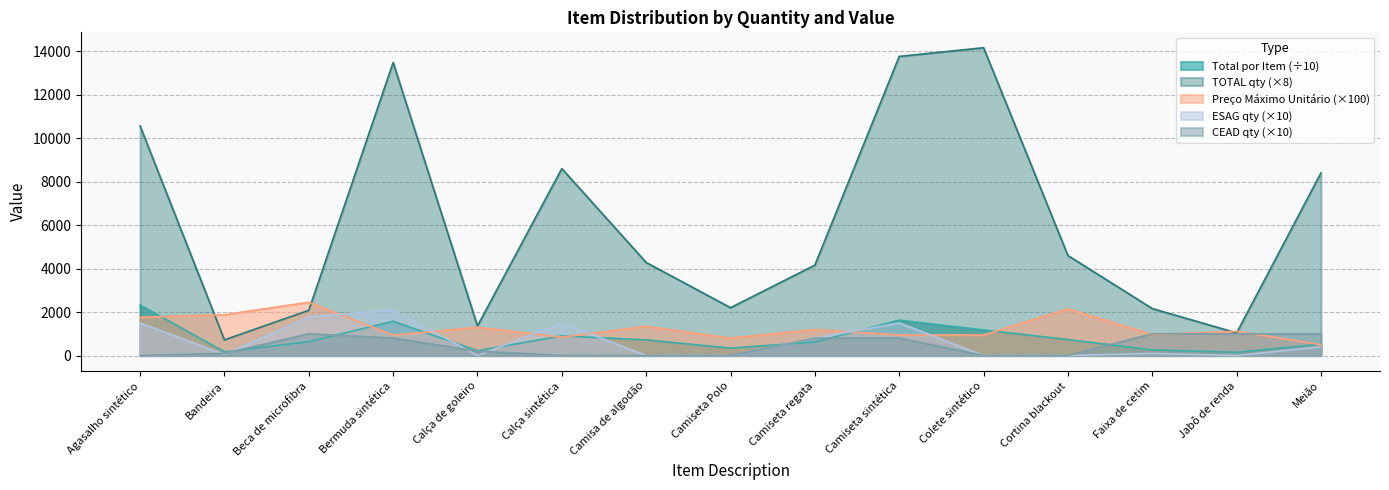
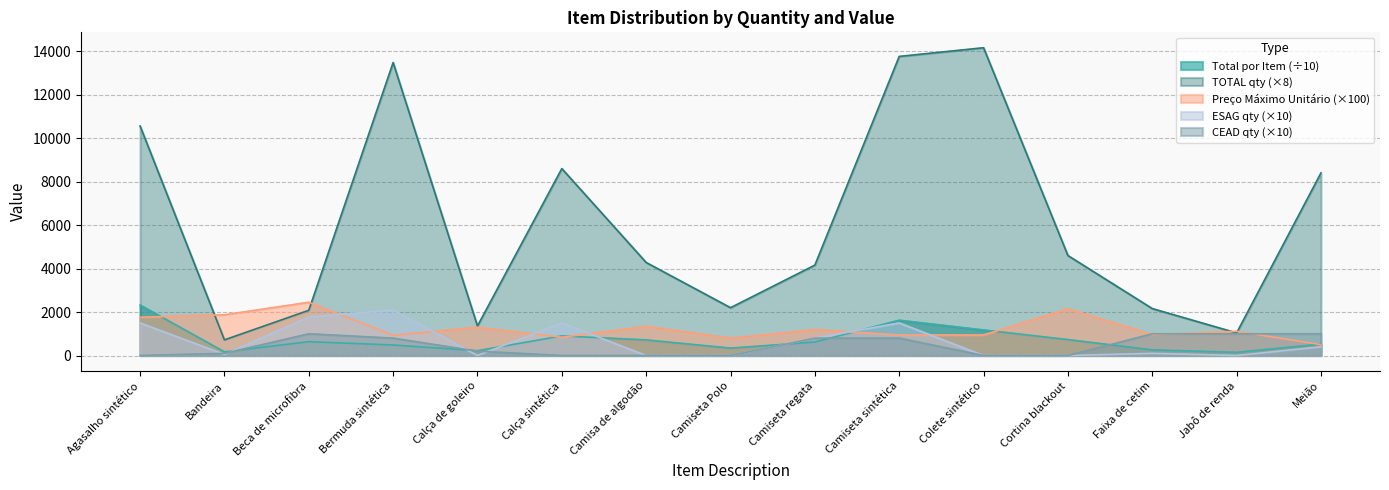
Total por Item (÷10), Bermuda sintética: 1600 -> 500
